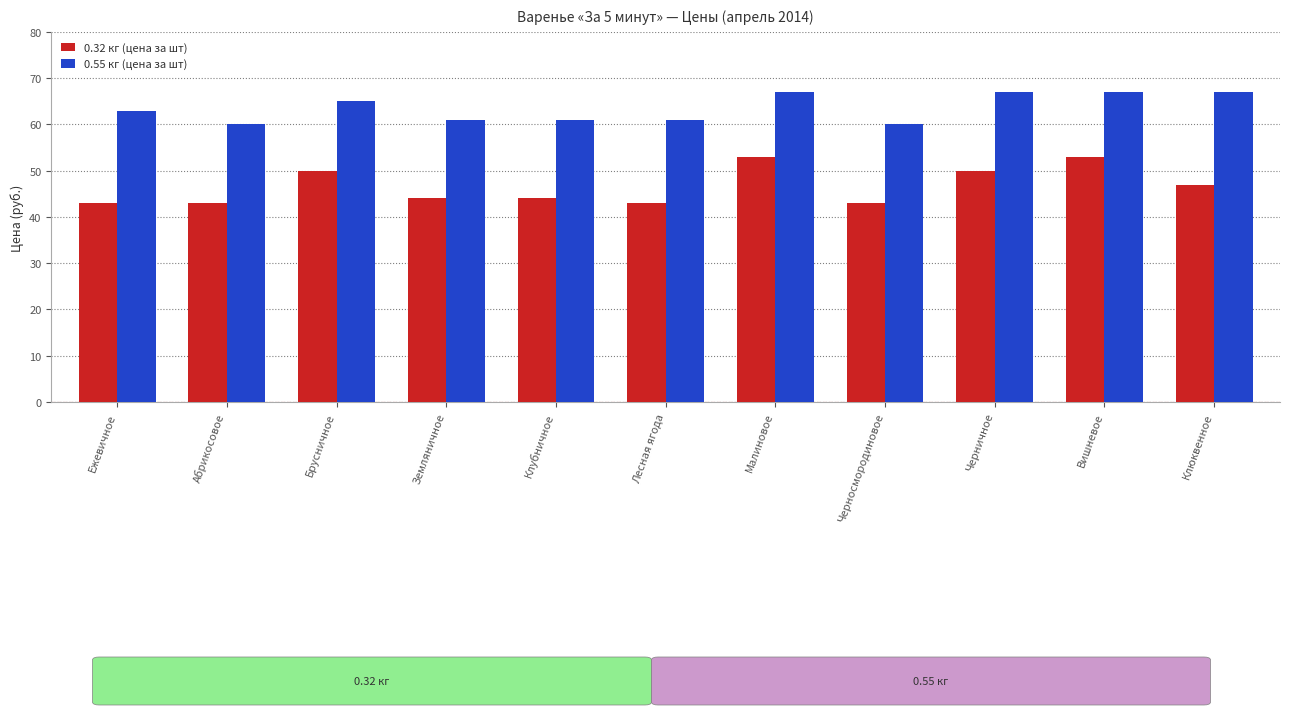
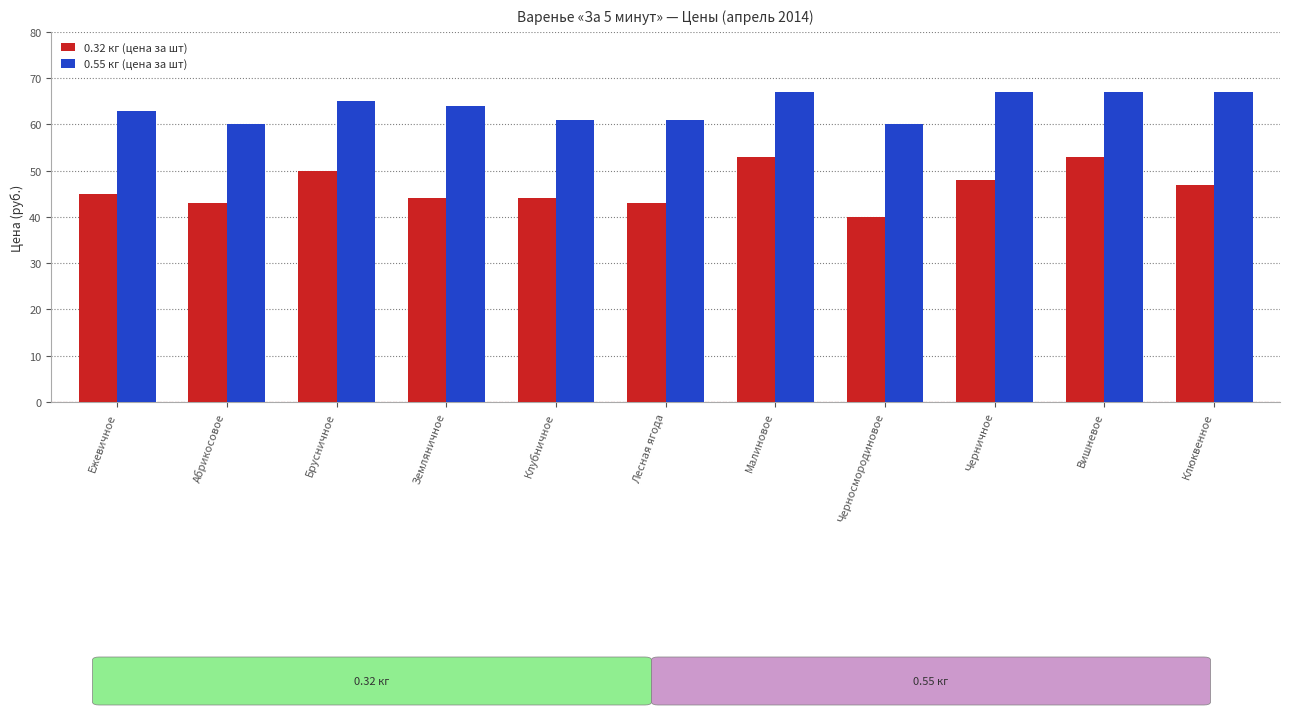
0.32 кг (цена за шт), Ежевичное: 43 -> 45
0.55 кг (цена за шт), Земляничное: 61 -> 64
0.32 кг (цена за шт), Черносмородиновое: 43 -> 40
0.32 кг (цена за шт), Черничное: 50 -> 48
